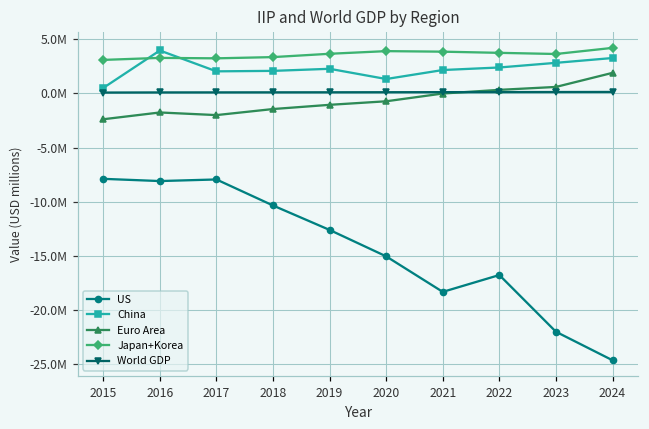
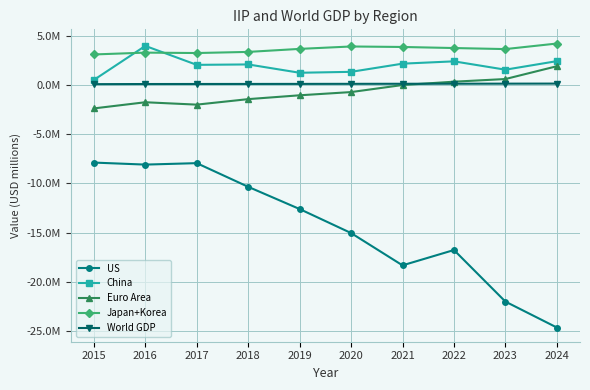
China, 2019: 2000000 -> 1000000
China, 2023: 3000000 -> 2000000
China, 2024: 3000000 -> 2000000
